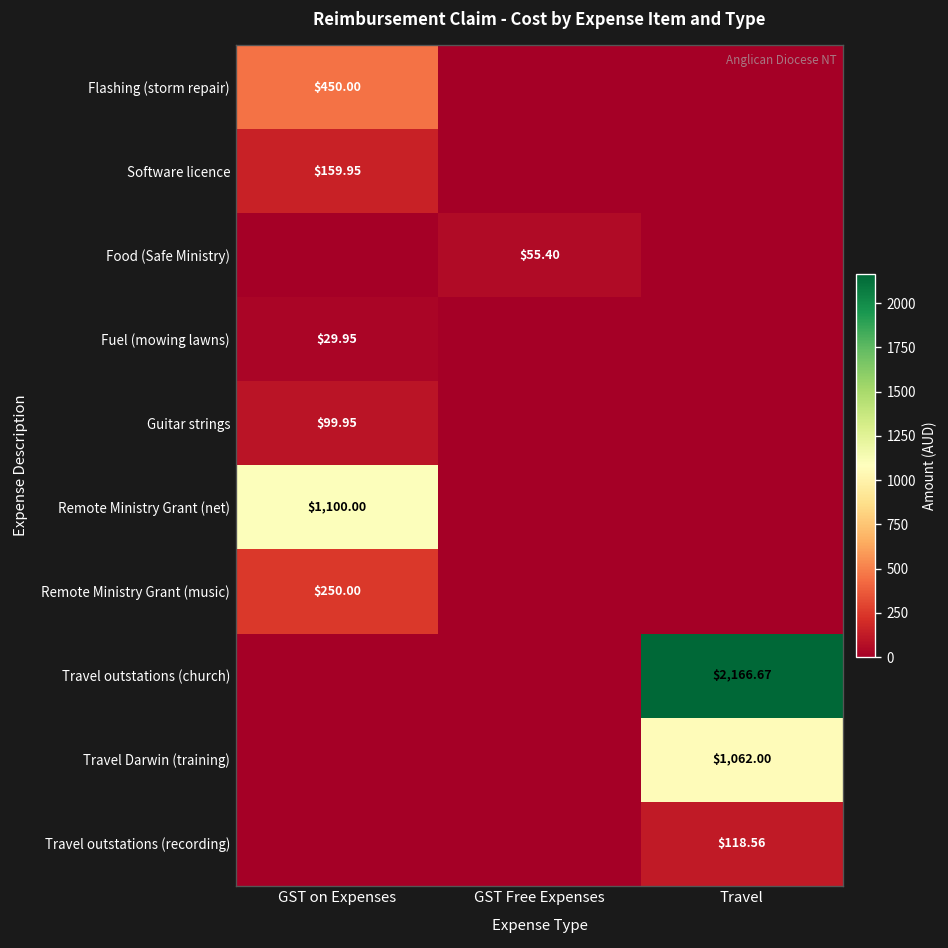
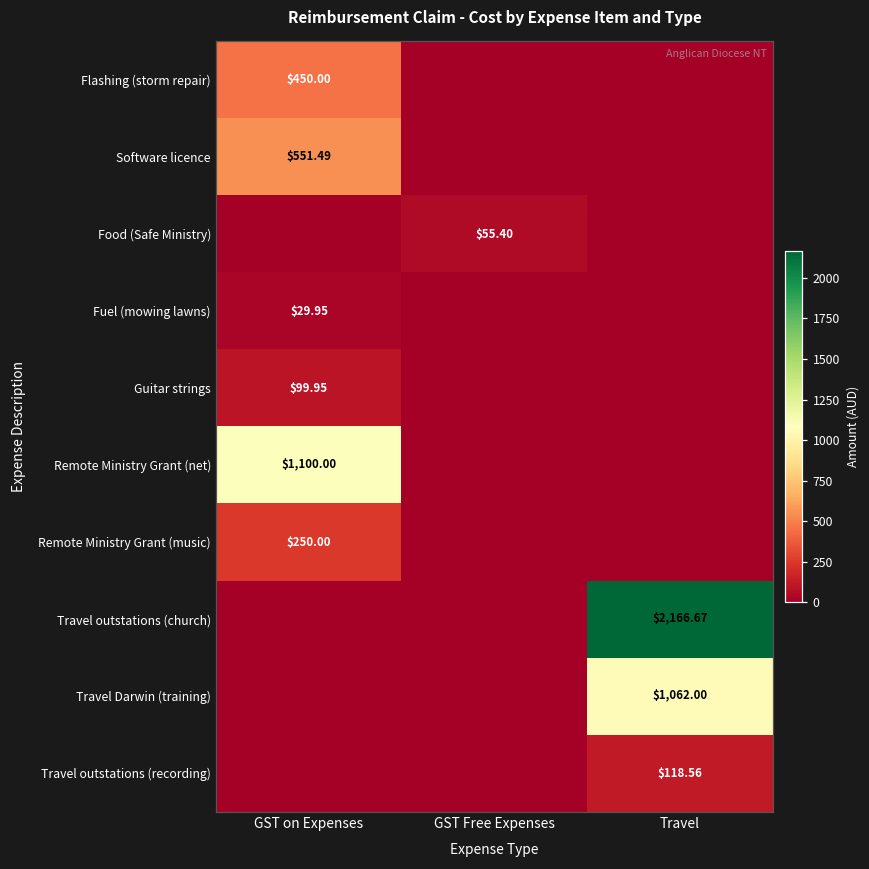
Software licence, GST on Expenses: $159.95 -> $551.49
